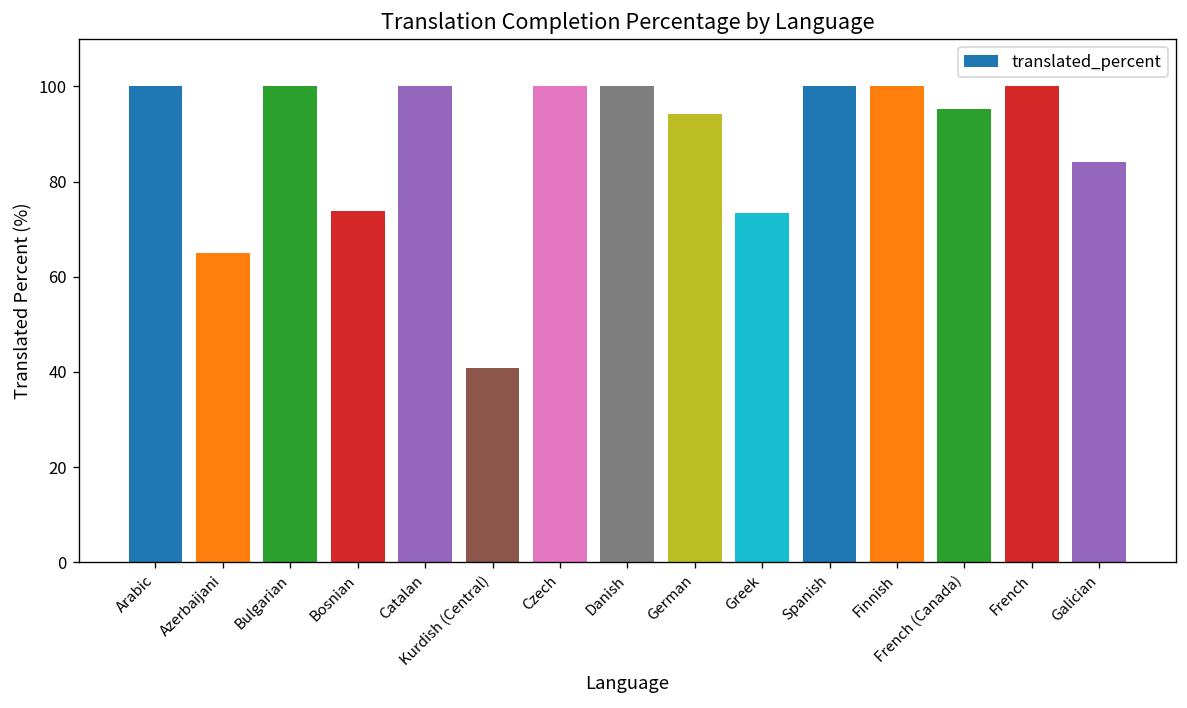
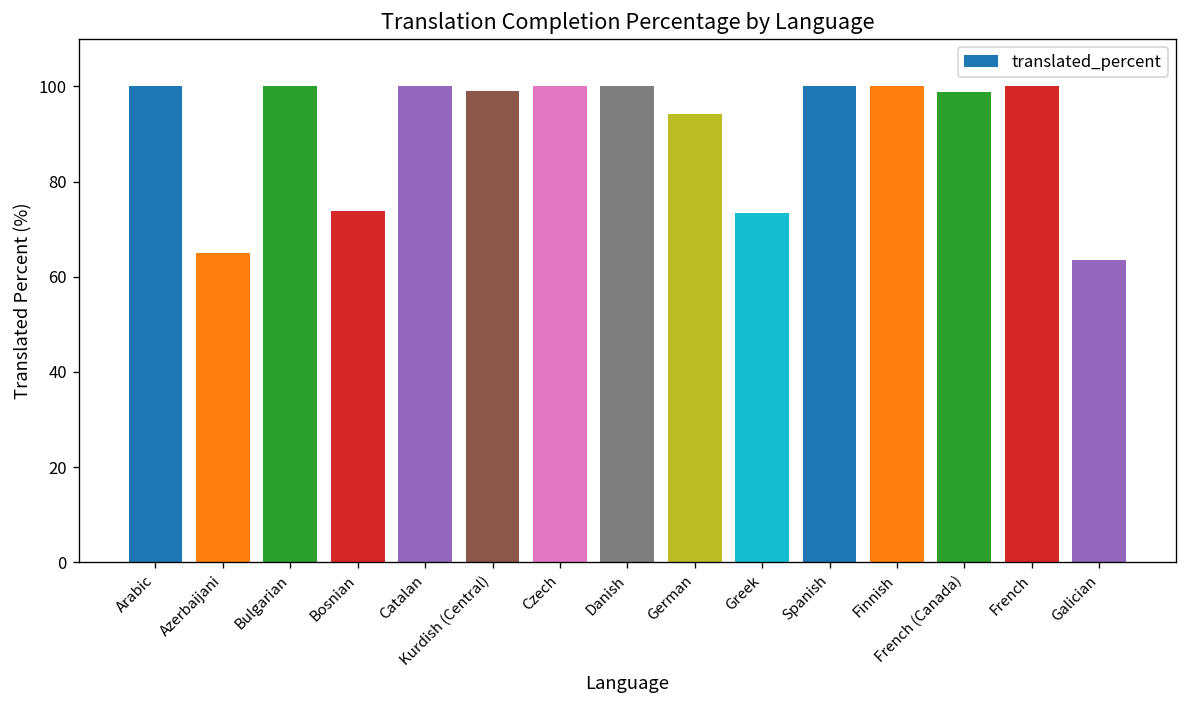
Kurdish (Central): 41 -> 99
French (Canada): 95 -> 99
Galician: 84 -> 64
